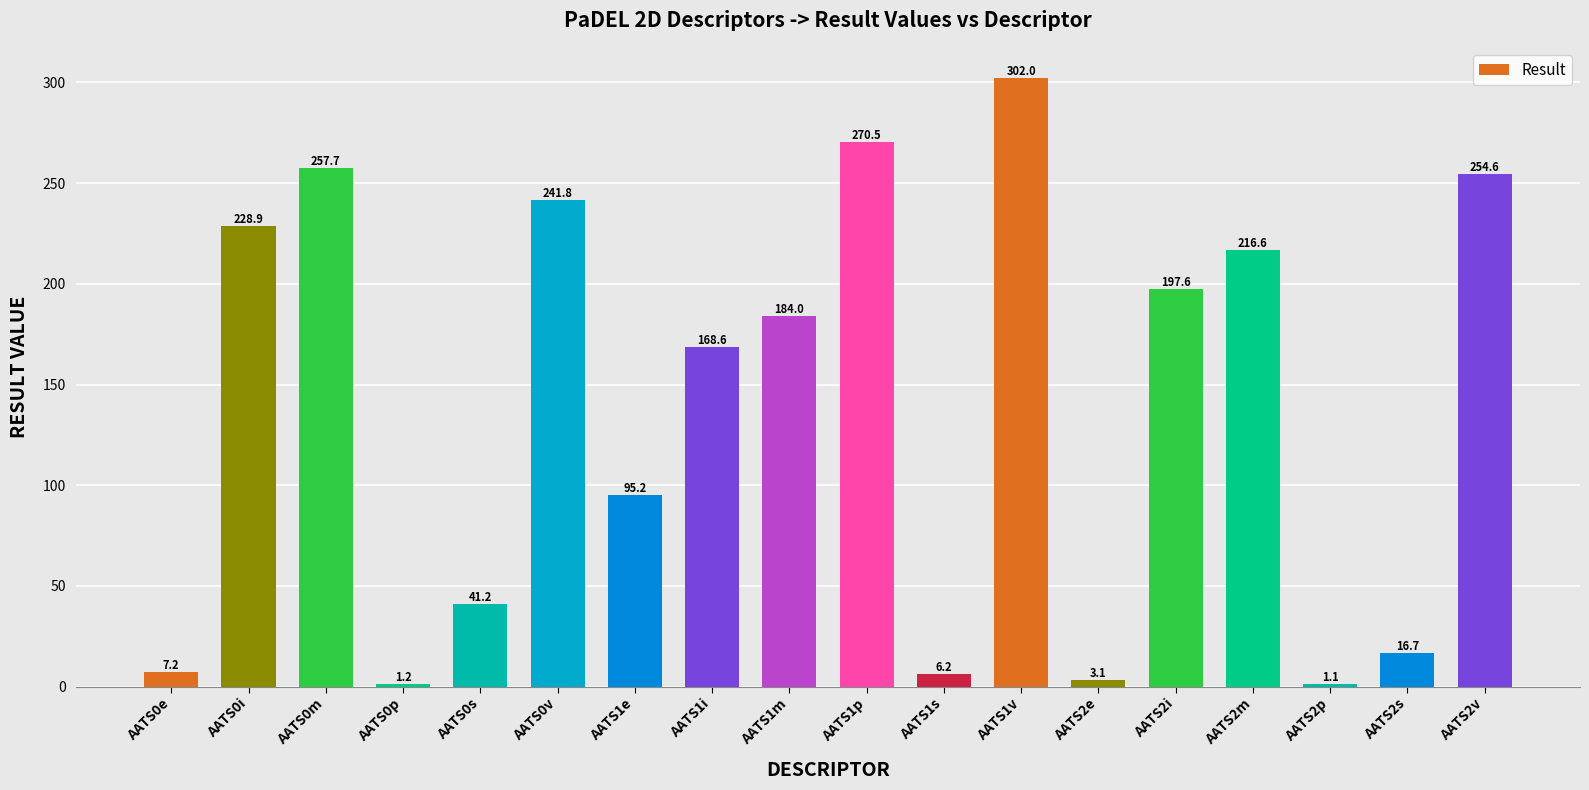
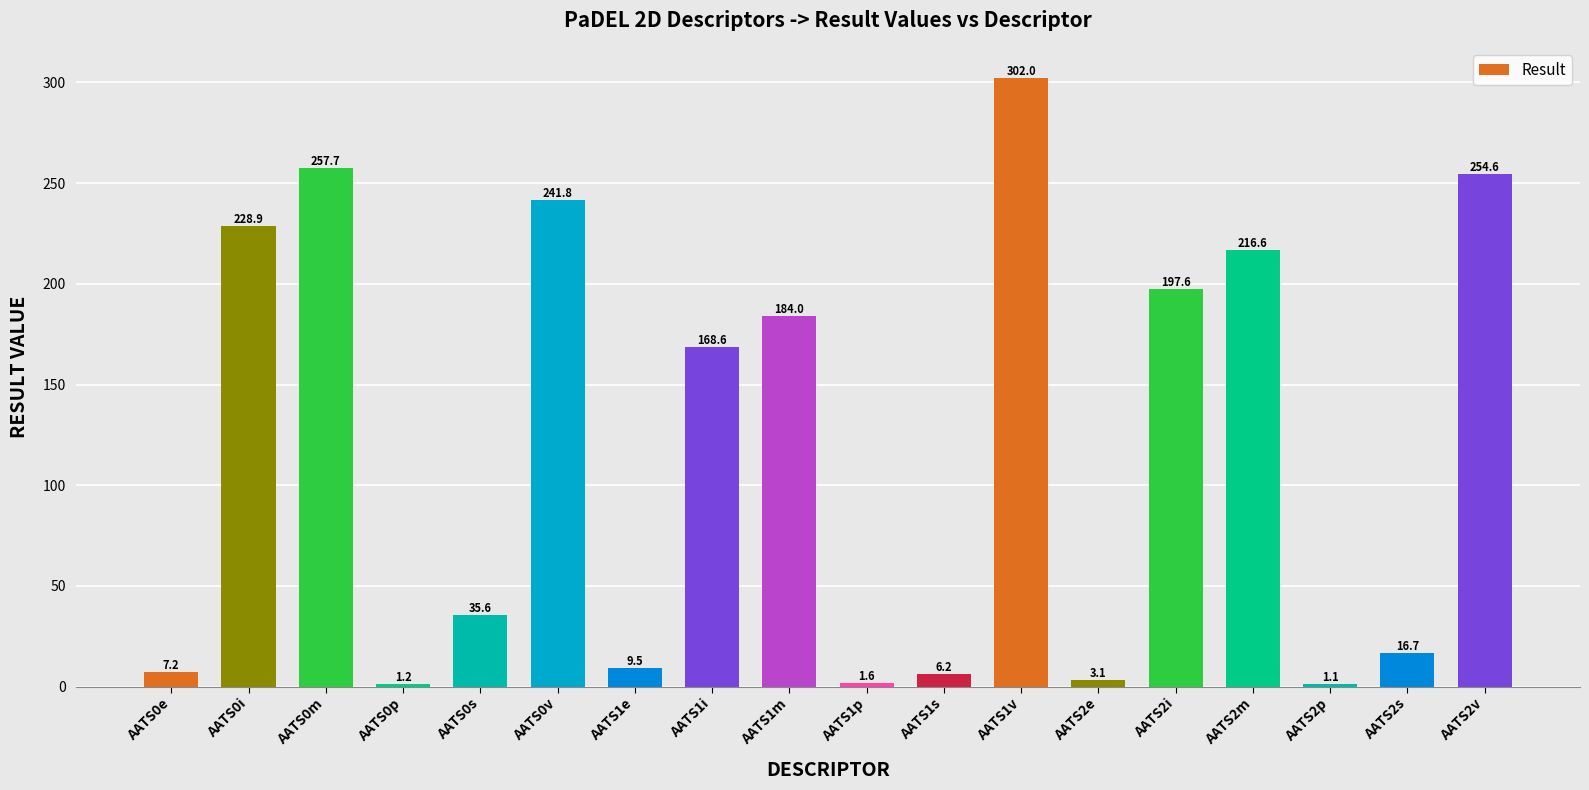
AATS0s: 41.2 -> 35.6
AATS1e: 95.2 -> 9.5
AATS1p: 270.5 -> 1.6
